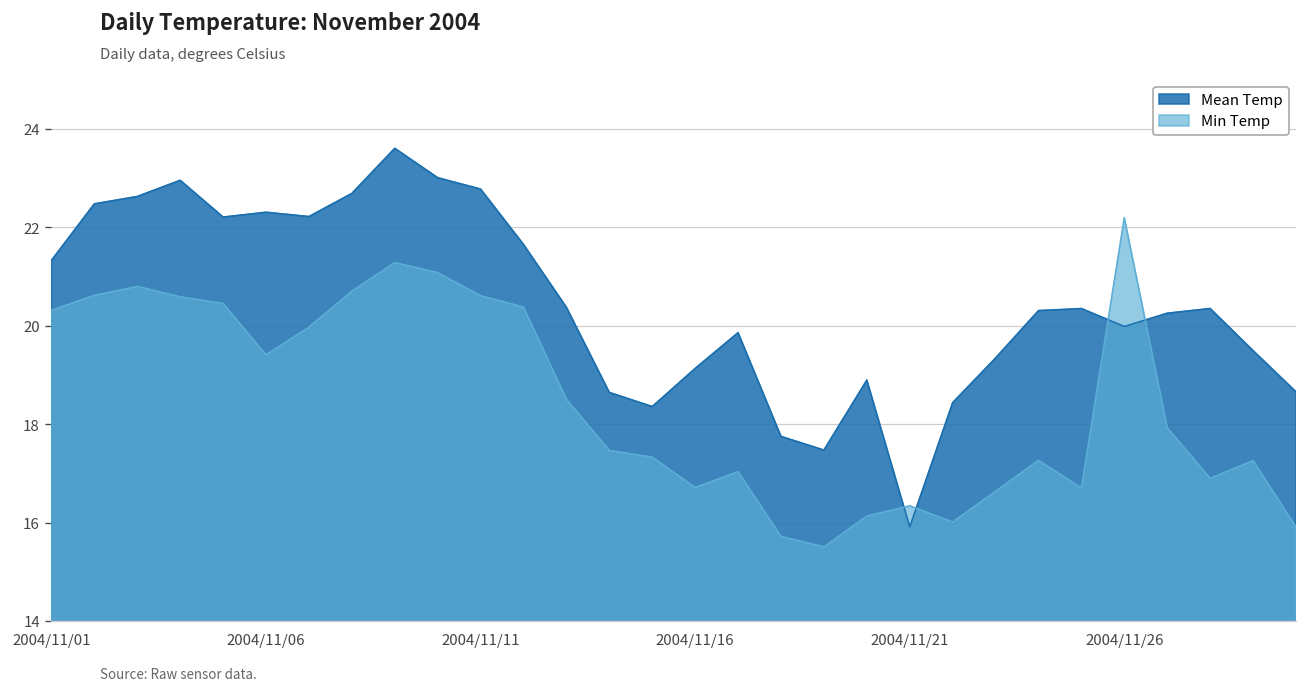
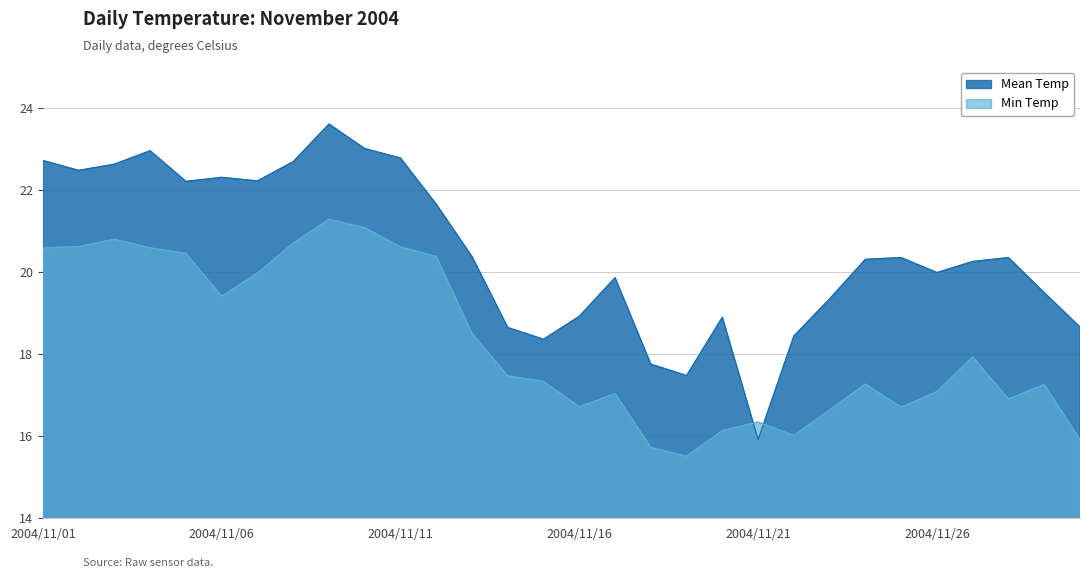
Mean Temp, 2004/11/01: 21.3 -> 22.7
Min Temp, 2004/11/01: 20.3 -> 20.6
Mean Temp, 2004/11/16: 19.1 -> 18.9
Min Temp, 2004/11/26: 22.2 -> 17.1
